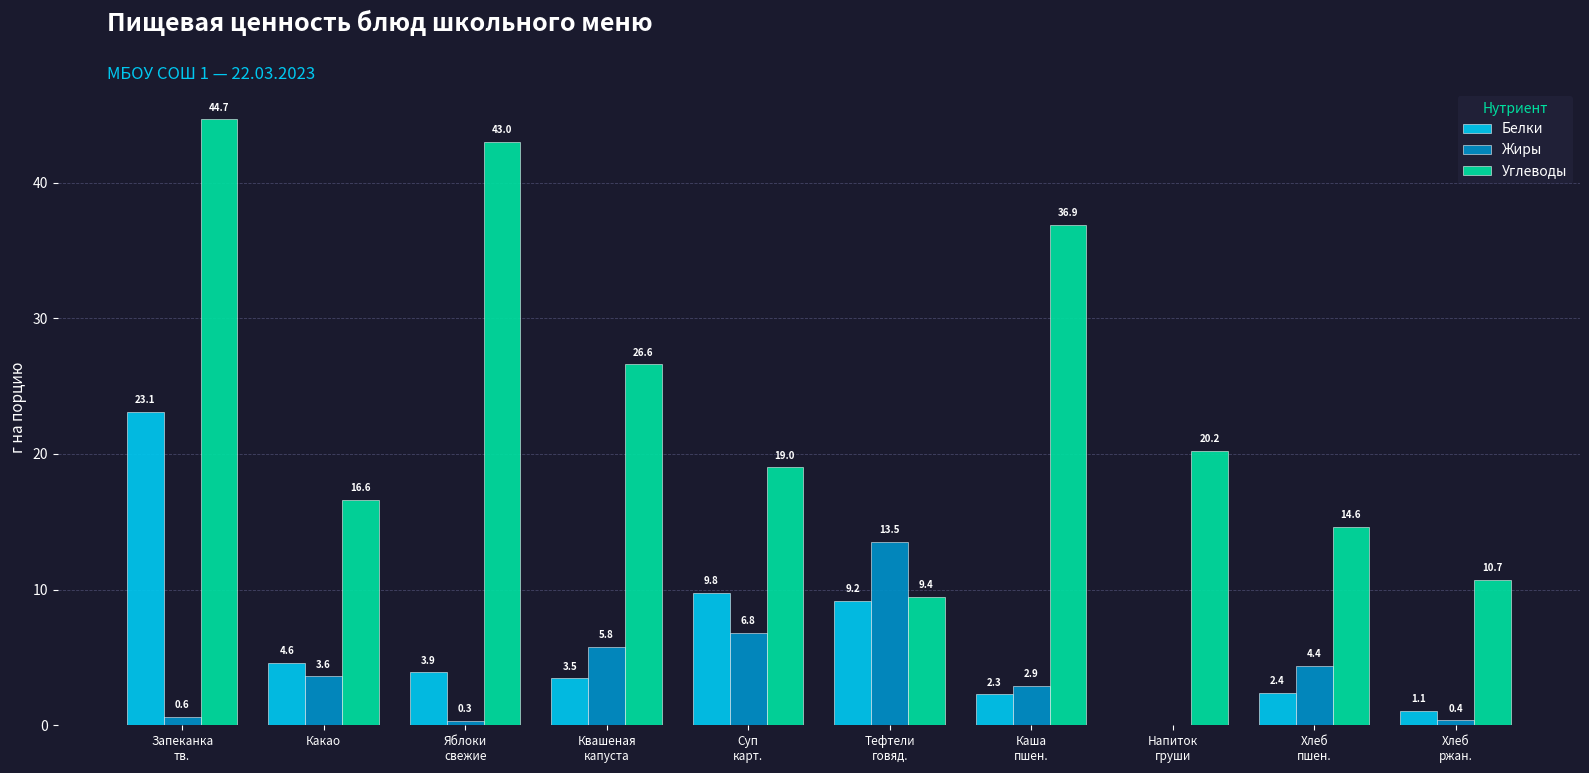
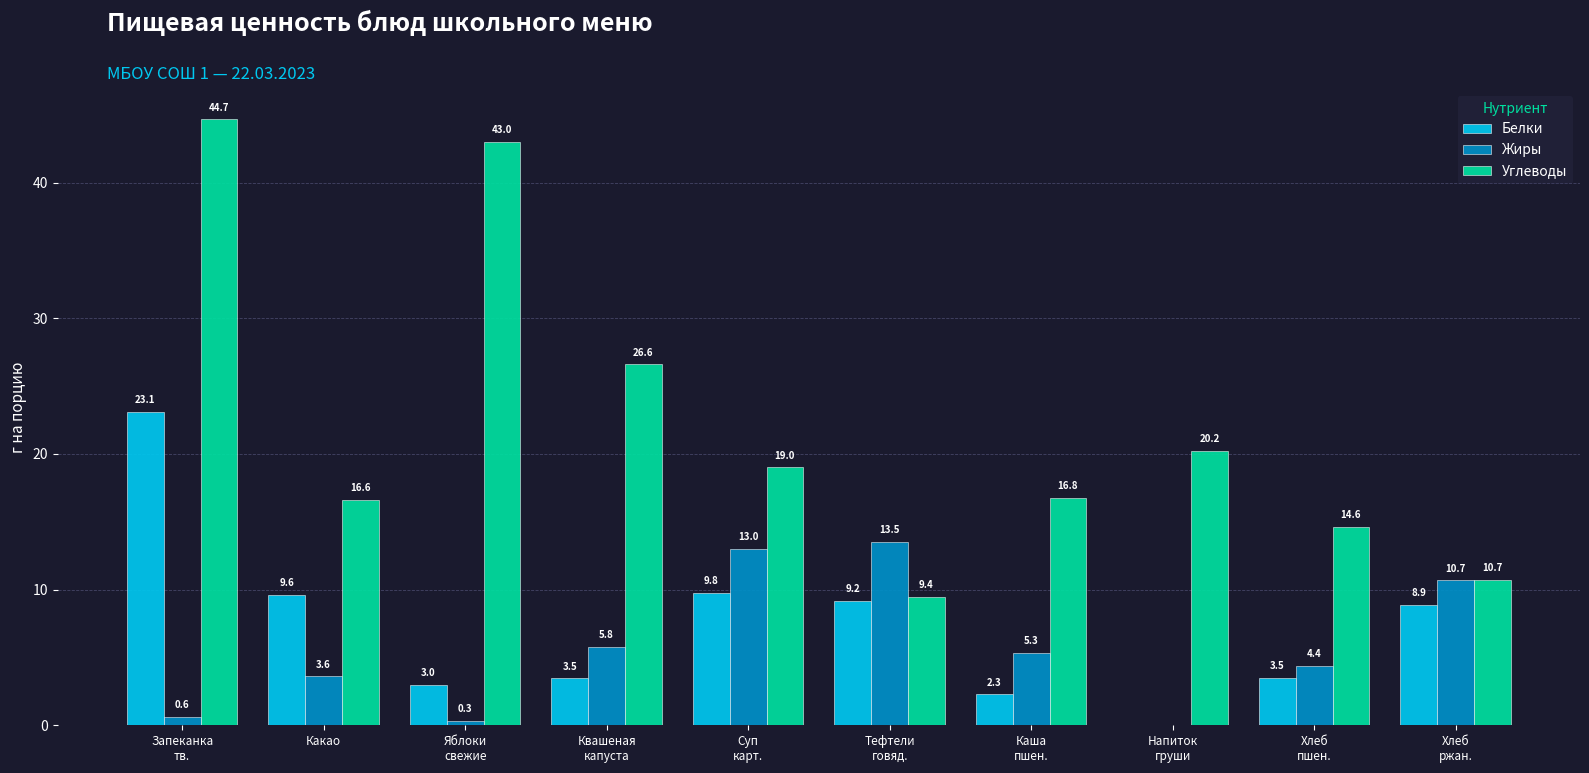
Белки, Какао: 4.6 -> 9.6
Белки, Яблоки свежие: 3.9 -> 3.0
Жиры, Суп карт.: 6.8 -> 13.0
Жиры, Каша пшен.: 2.9 -> 5.3
Углеводы, Каша пшен.: 36.9 -> 16.8
Белки, Хлеб пшен.: 2.4 -> 3.5
Белки, Хлеб ржан.: 1.1 -> 8.9
Жиры, Хлеб ржан.: 0.4 -> 10.7
